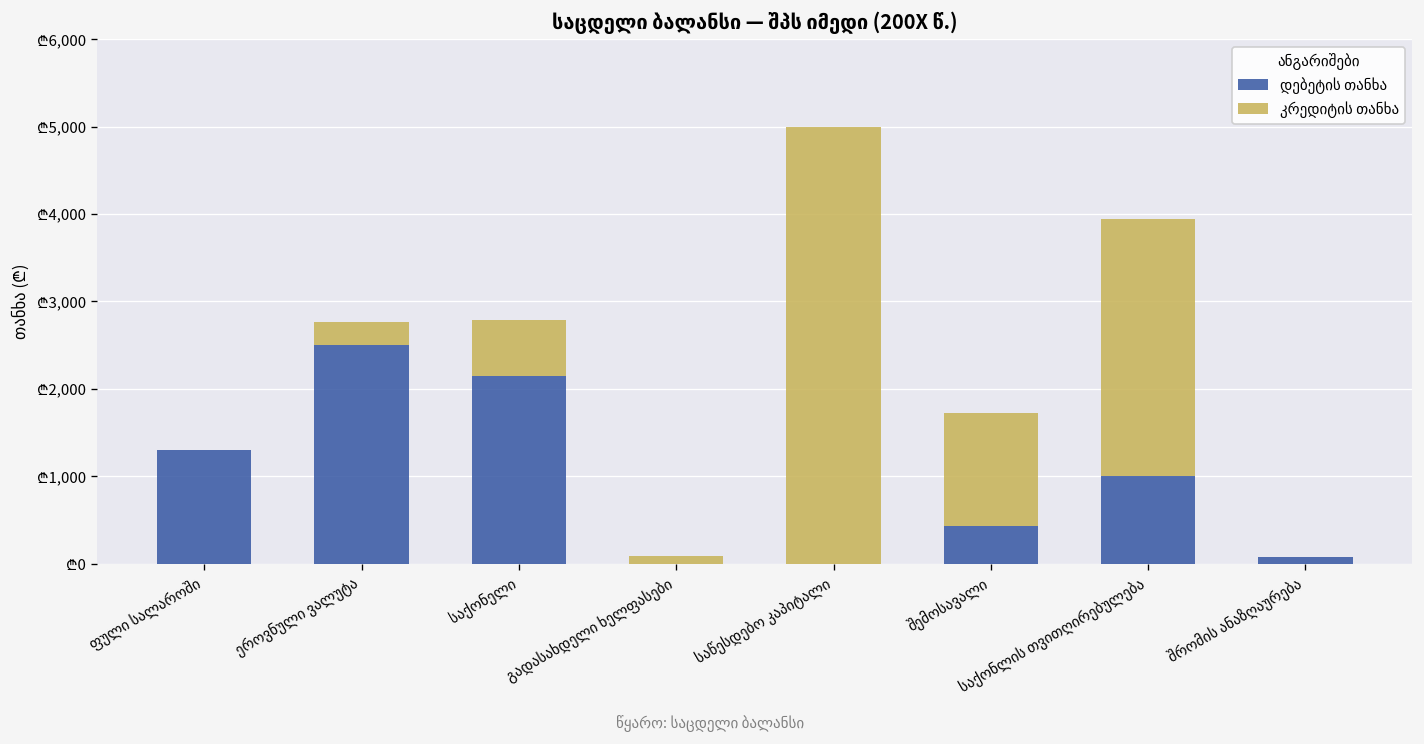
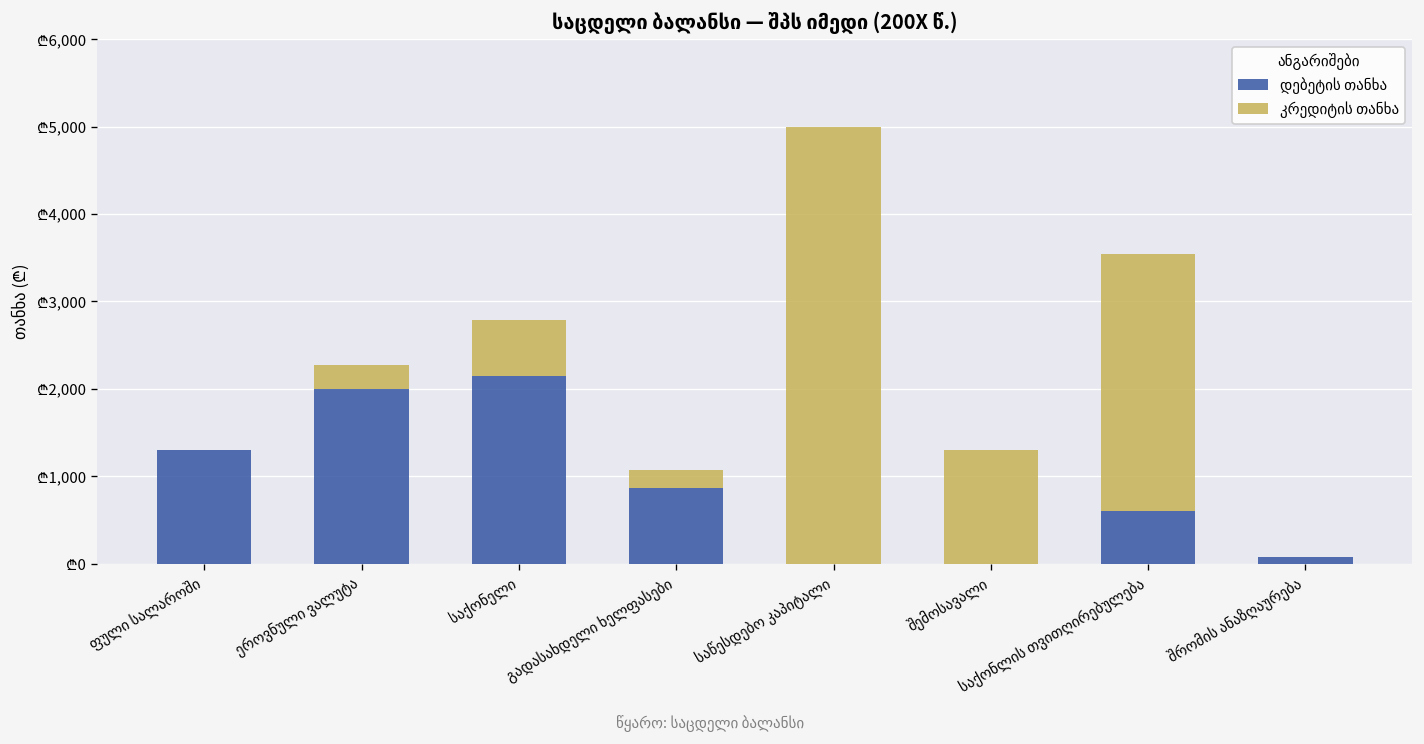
დებეტის თანხა, ეროვნული ვალუტა: ₾2,500 -> ₾2,000
დებეტის თანხა, გადასახდელი ხელფასები: ₾0 -> ₾900
კრედიტის თანხა, გადასახდელი ხელფასები: ₾100 -> ₾200
დებეტის თანხა, შემოსავალი: ₾400 -> ₾0
დებეტის თანხა, საქონლის თვითღირებულება: ₾1,000 -> ₾600
